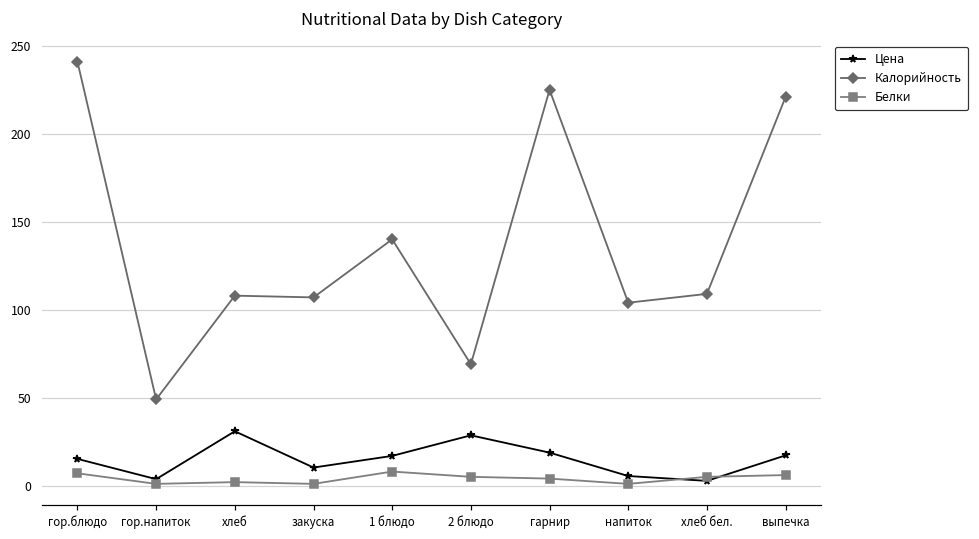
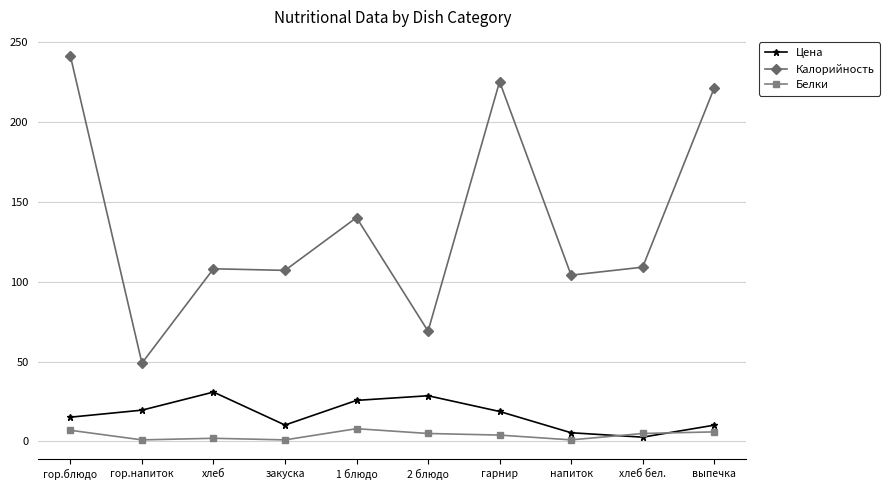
Цена, гор.напиток: 4 -> 20
Цена, 1 блюдо: 17 -> 26
Цена, выпечка: 17 -> 10
